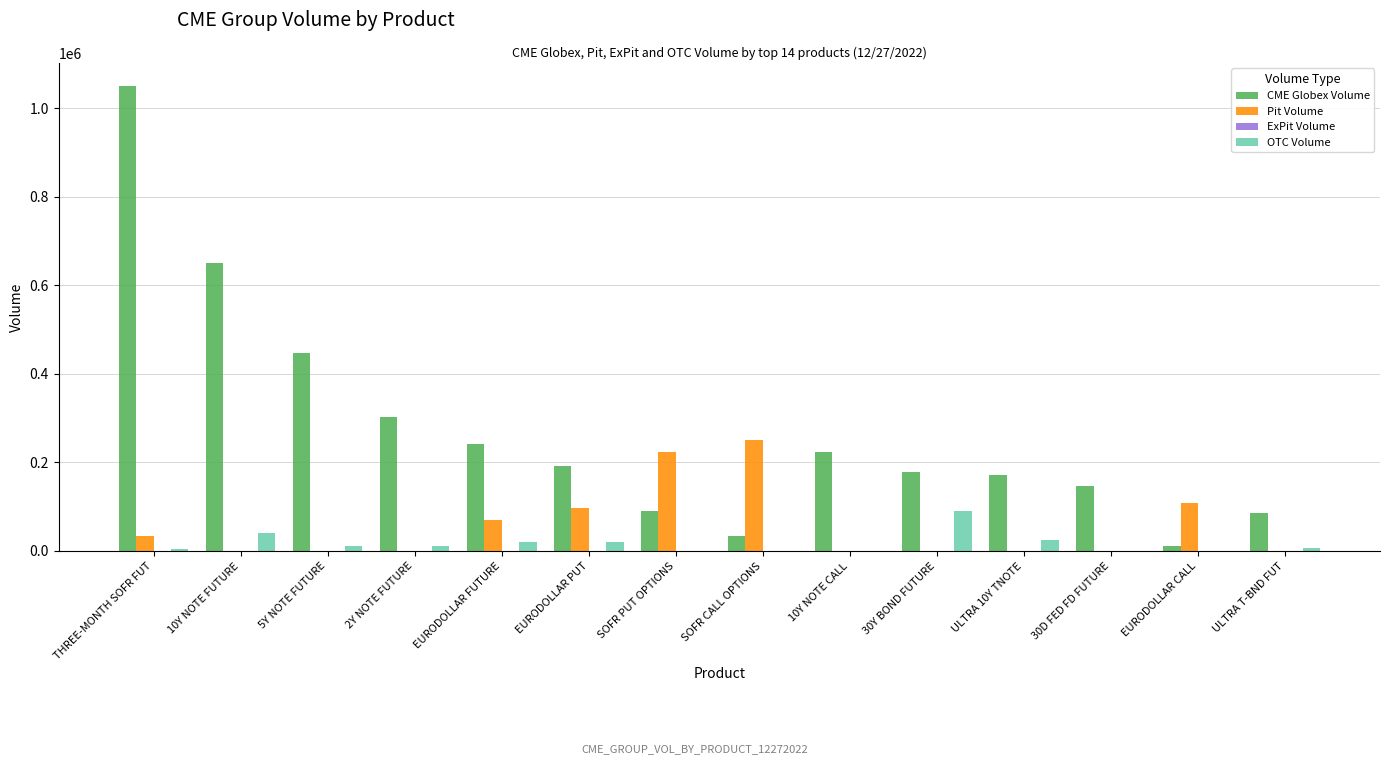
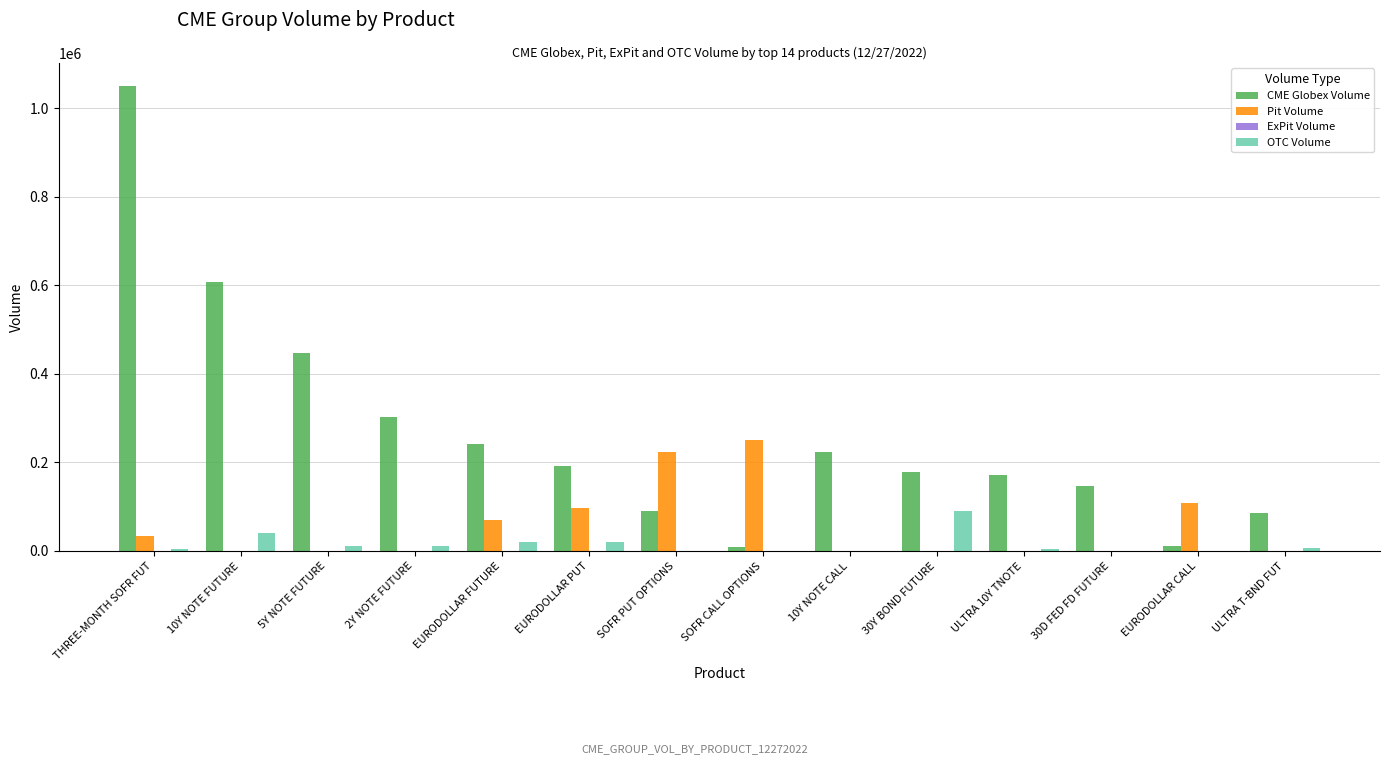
CME Globex Volume, 10Y NOTE FUTURE: 650000 -> 610000
CME Globex Volume, SOFR CALL OPTIONS: 30000 -> 10000
OTC Volume, ULTRA 10Y TNOTE: 30000 -> 10000
